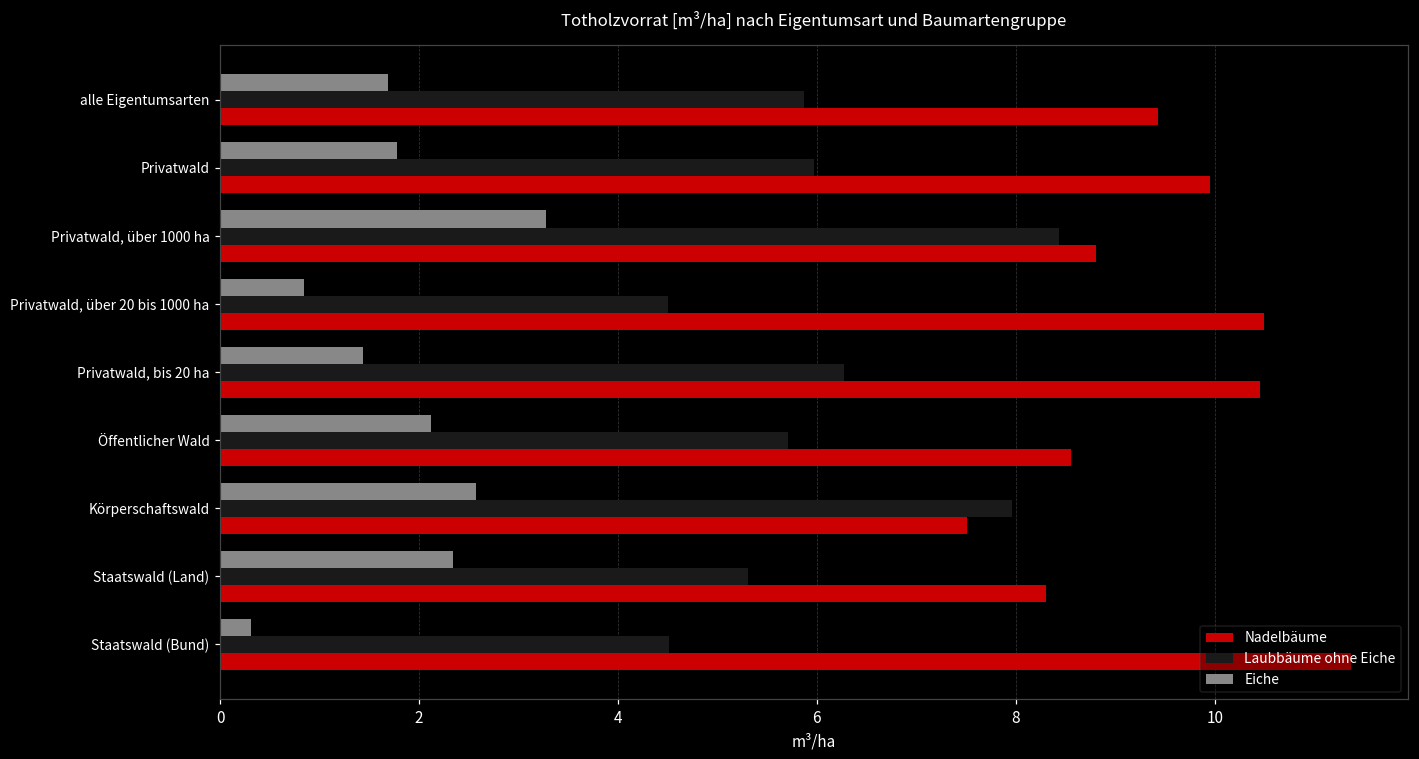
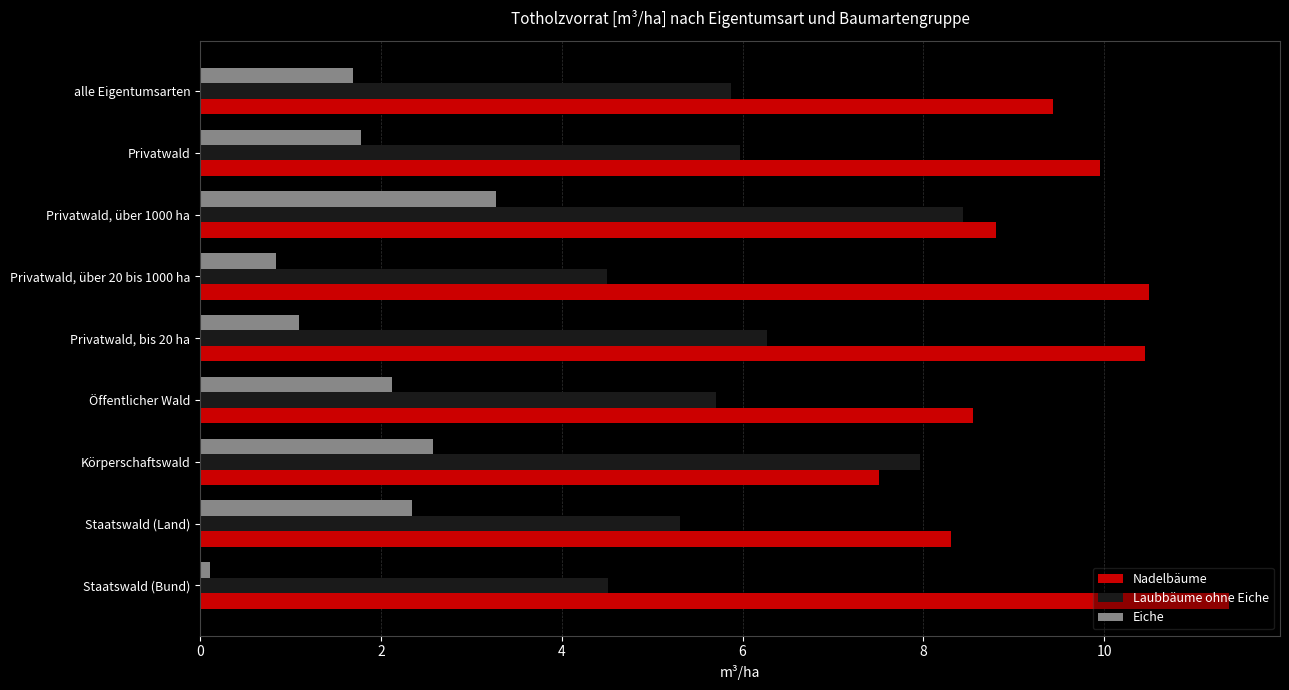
Eiche, Privatwald, bis 20 ha: 1.4 -> 1.1
Eiche, Staatswald (Bund): 0.3 -> 0.1
